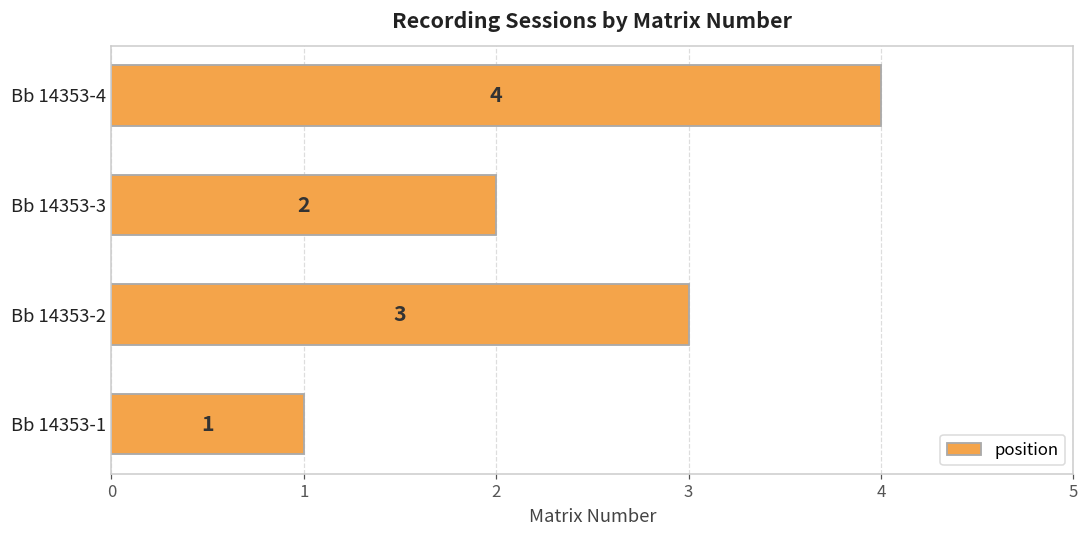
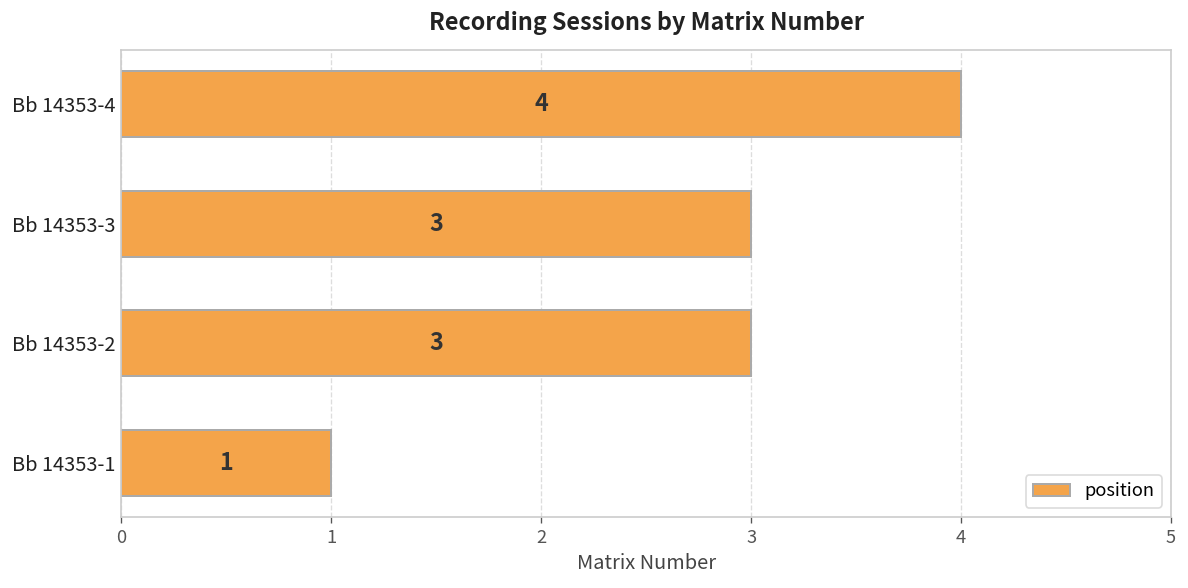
Bb 14353-3: 2 -> 3
